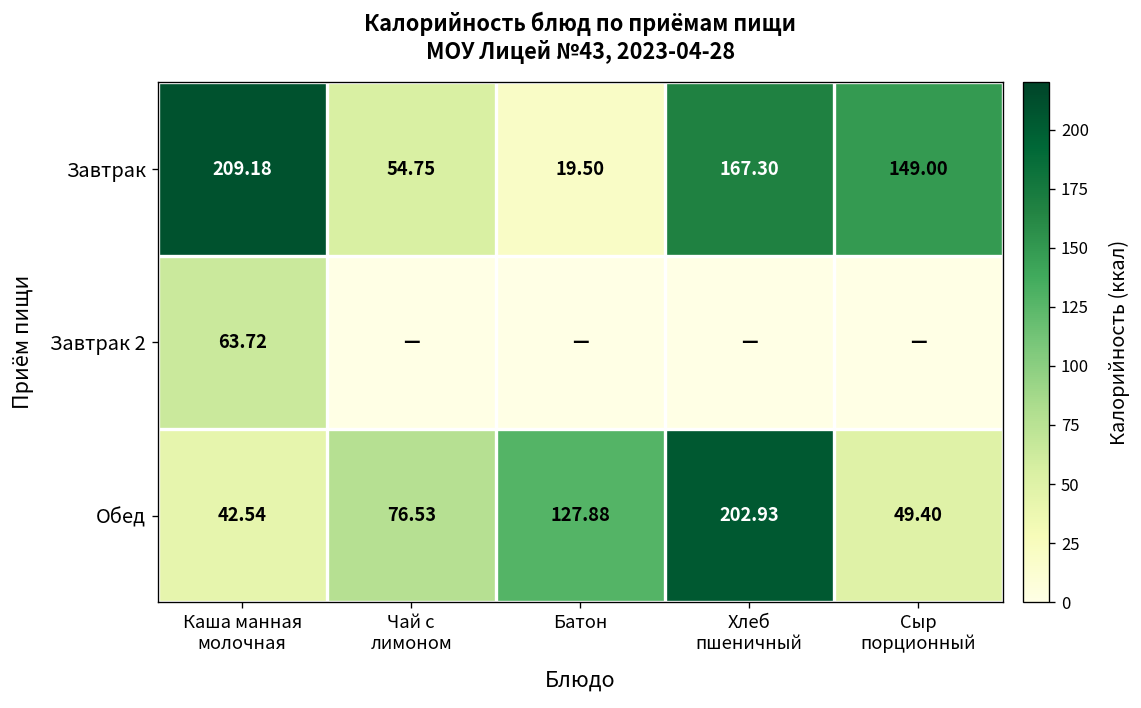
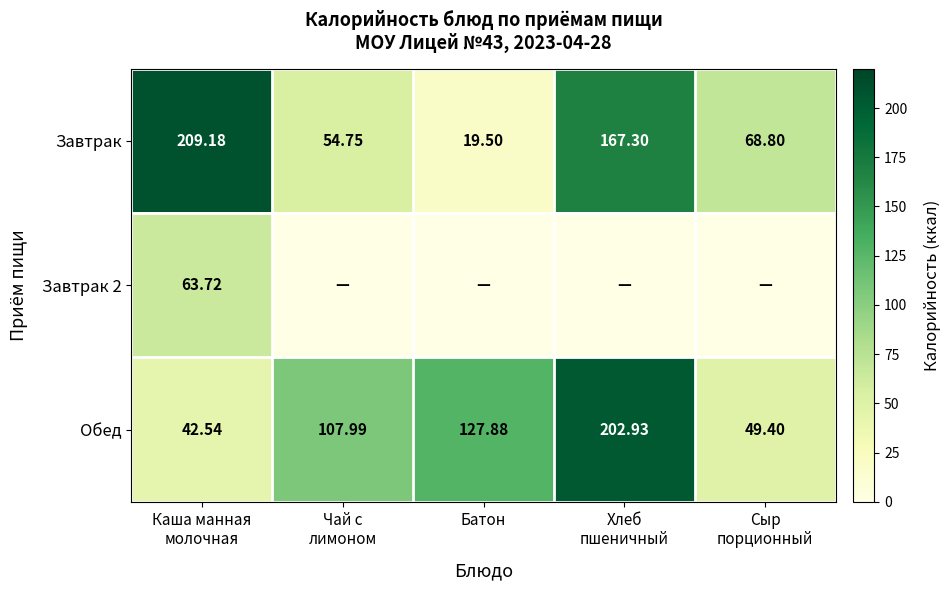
Завтрак, Сыр порционный: 149.00 -> 68.80
Обед, Чай с лимоном: 76.53 -> 107.99
